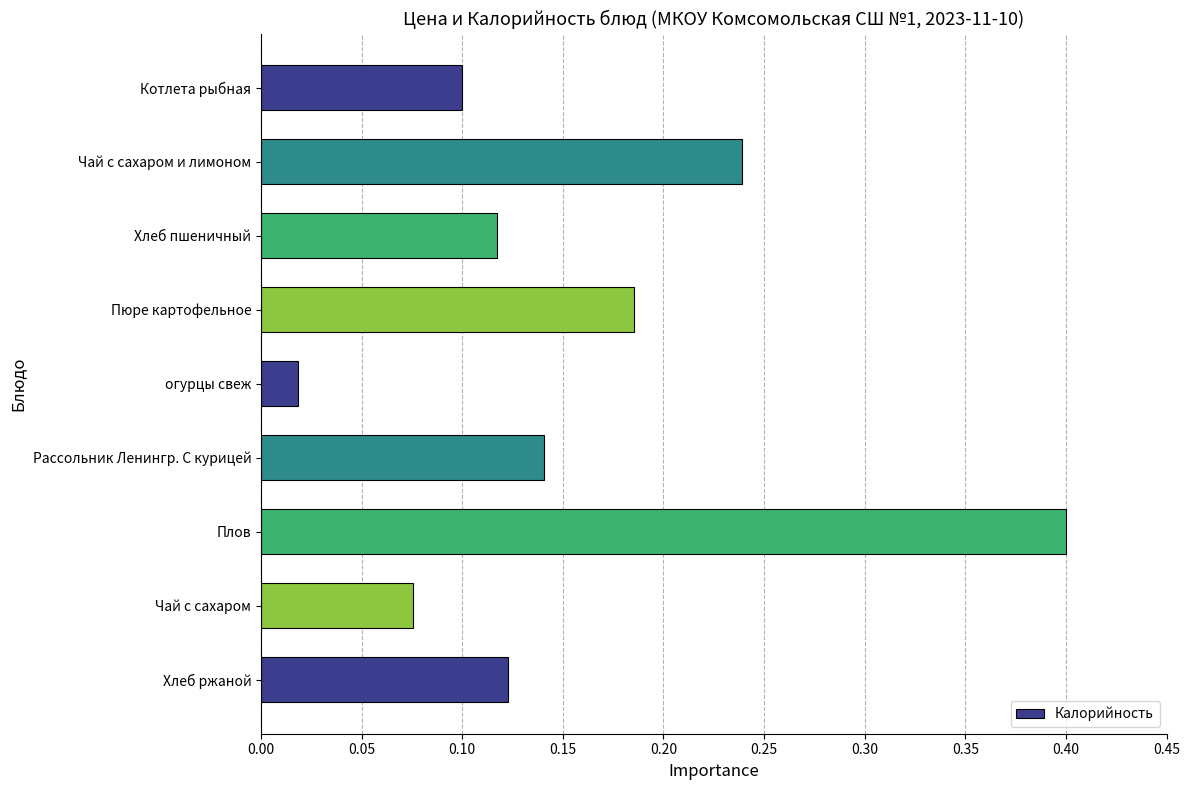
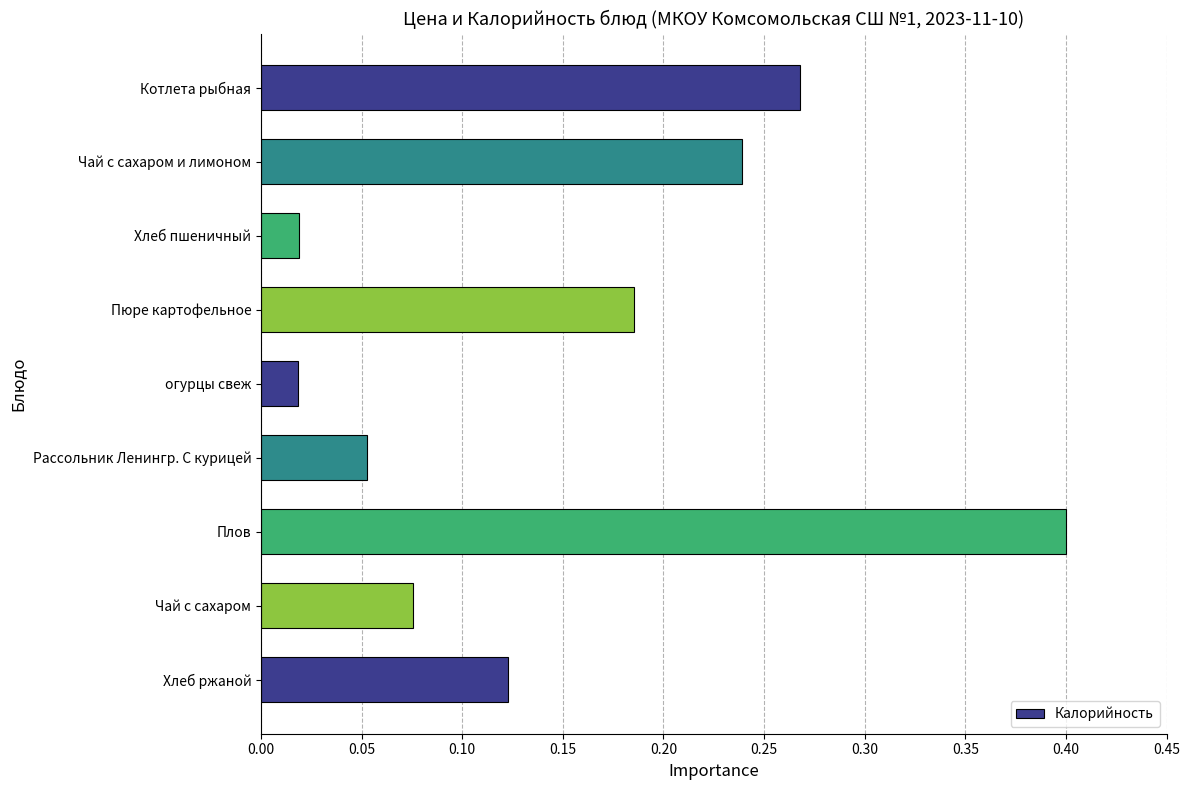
Котлета рыбная: 0.100 -> 0.268
Хлеб пшеничный: 0.117 -> 0.019
Рассольник Ленингр. С курицей: 0.141 -> 0.053
